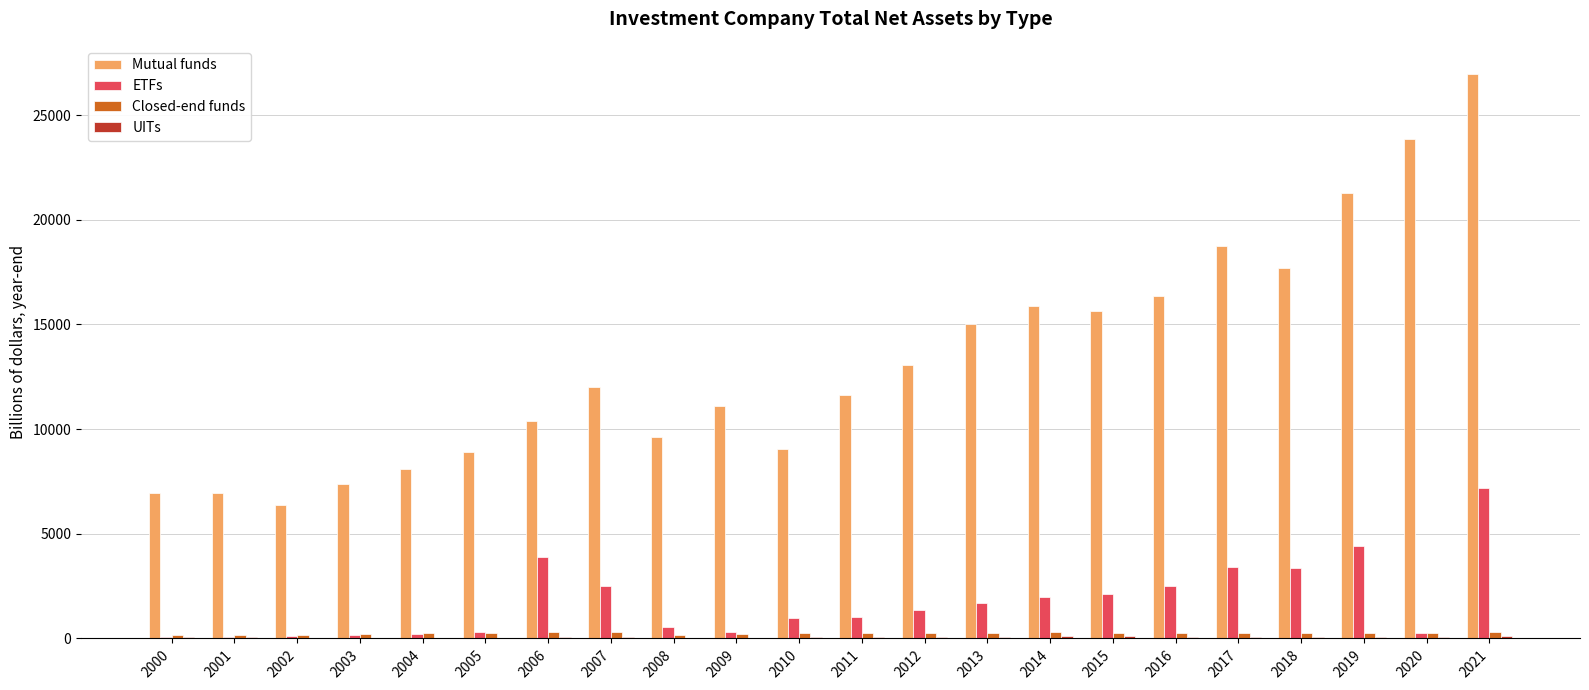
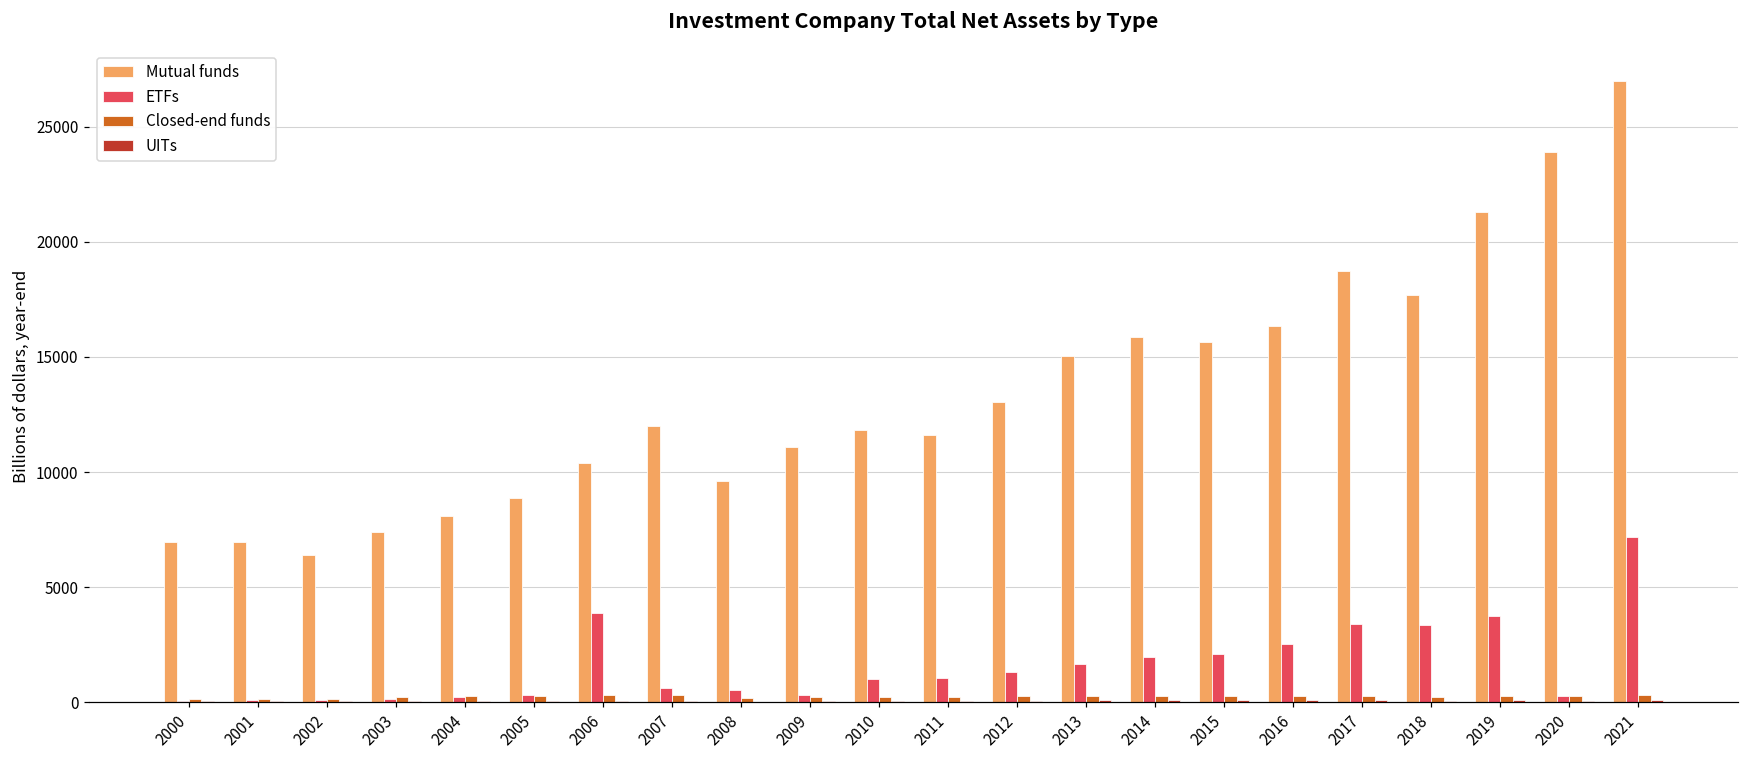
ETFs, 2007: 2500 -> 600
Mutual funds, 2010: 9100 -> 11800
ETFs, 2019: 4400 -> 3800
